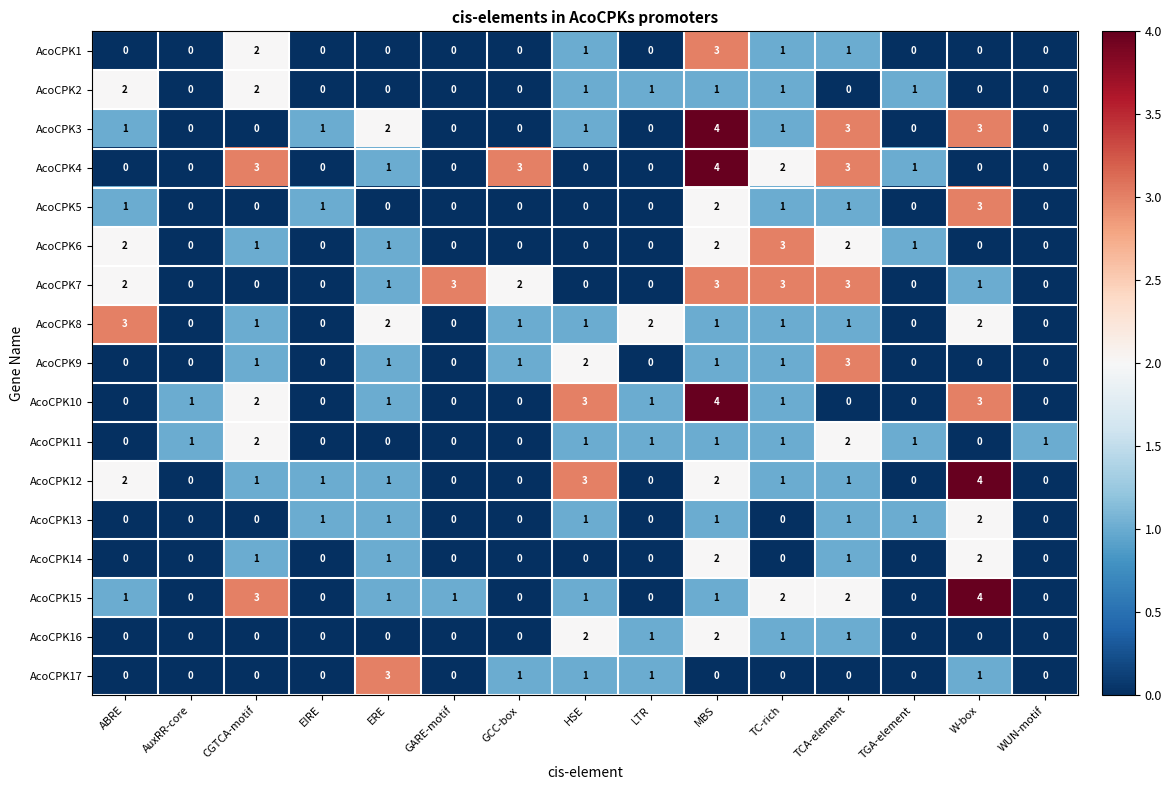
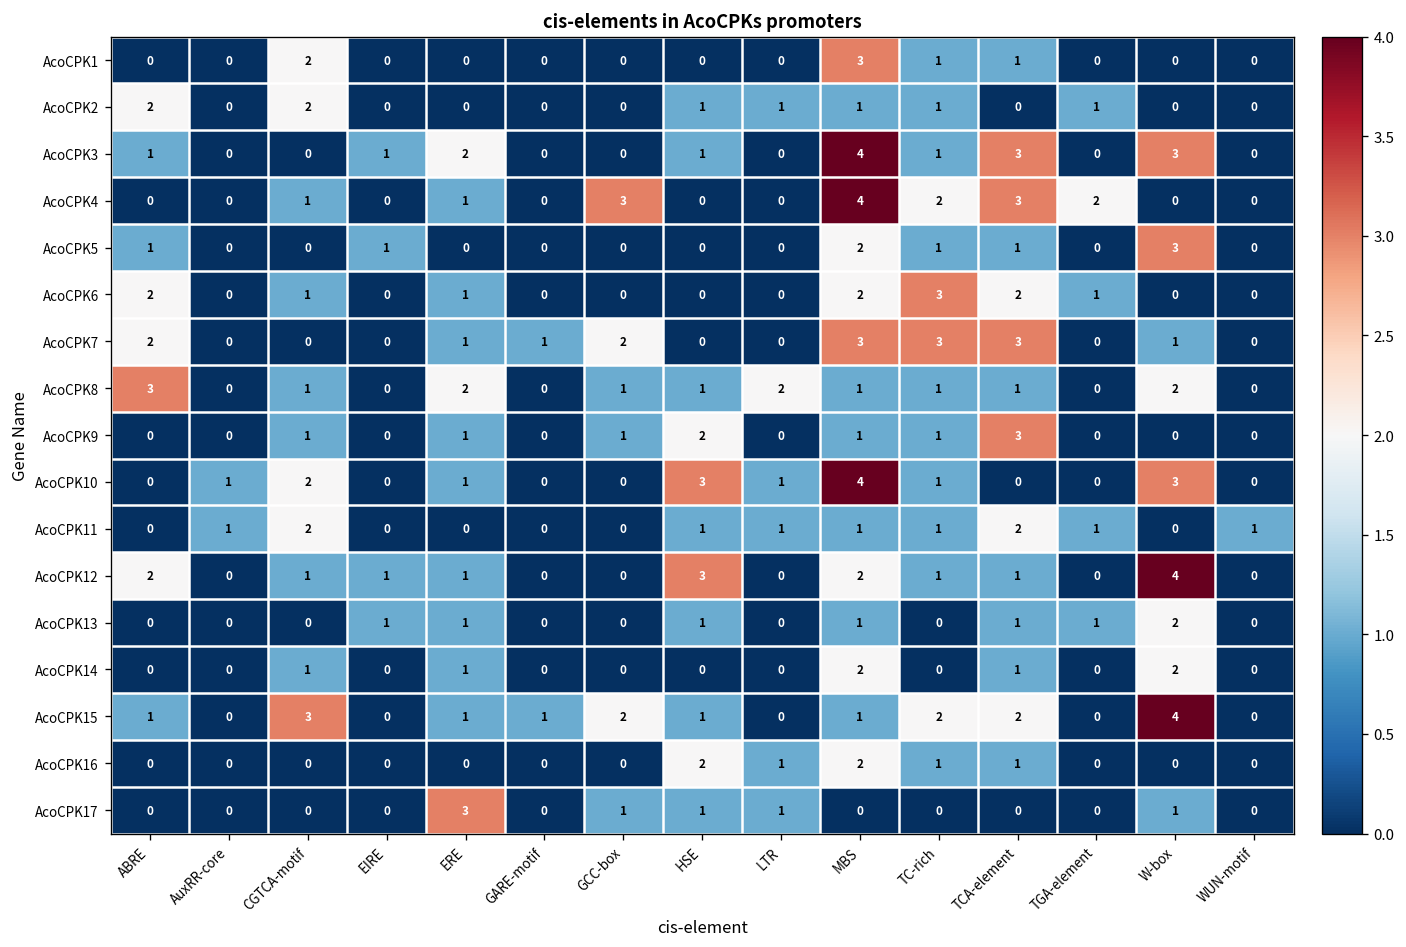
AcoCPK1, HSE: 1 -> 0
AcoCPK4, CGTCA-motif: 3 -> 1
AcoCPK4, TGA-element: 1 -> 2
AcoCPK7, GARE-motif: 3 -> 1
AcoCPK15, GCC-box: 0 -> 2
